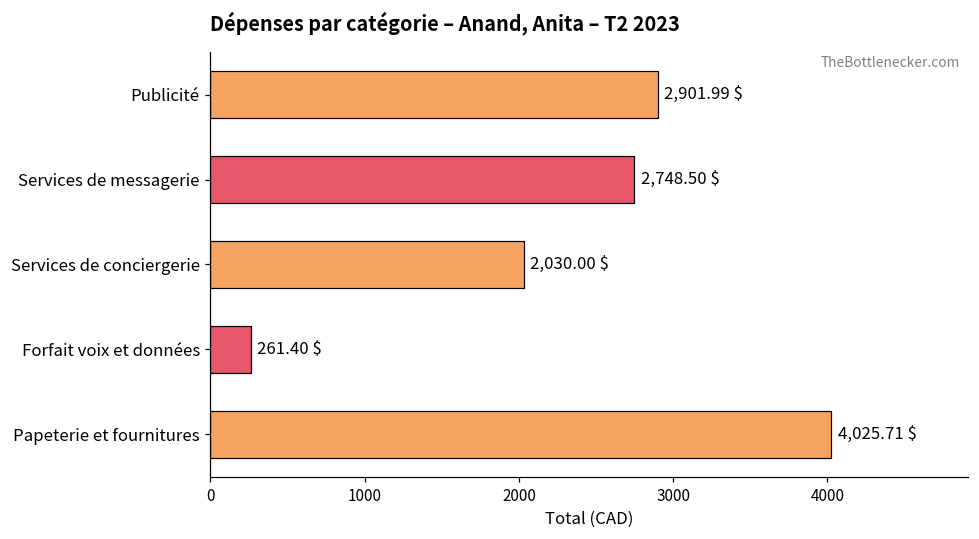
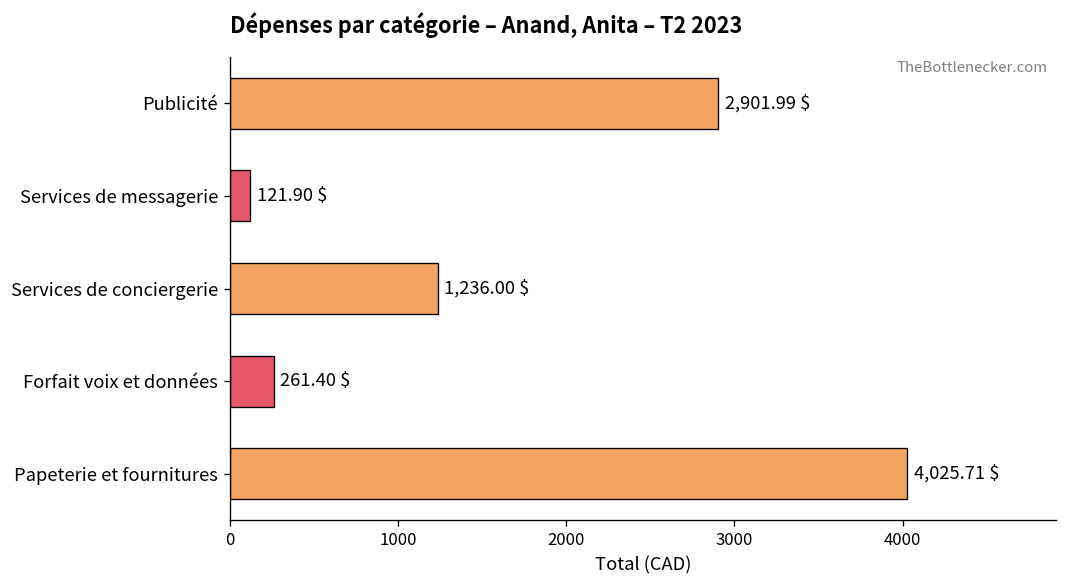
Services de messagerie: 2,748.50 -> 121.90
Services de conciergerie: 2,030.00 -> 1,236.00
